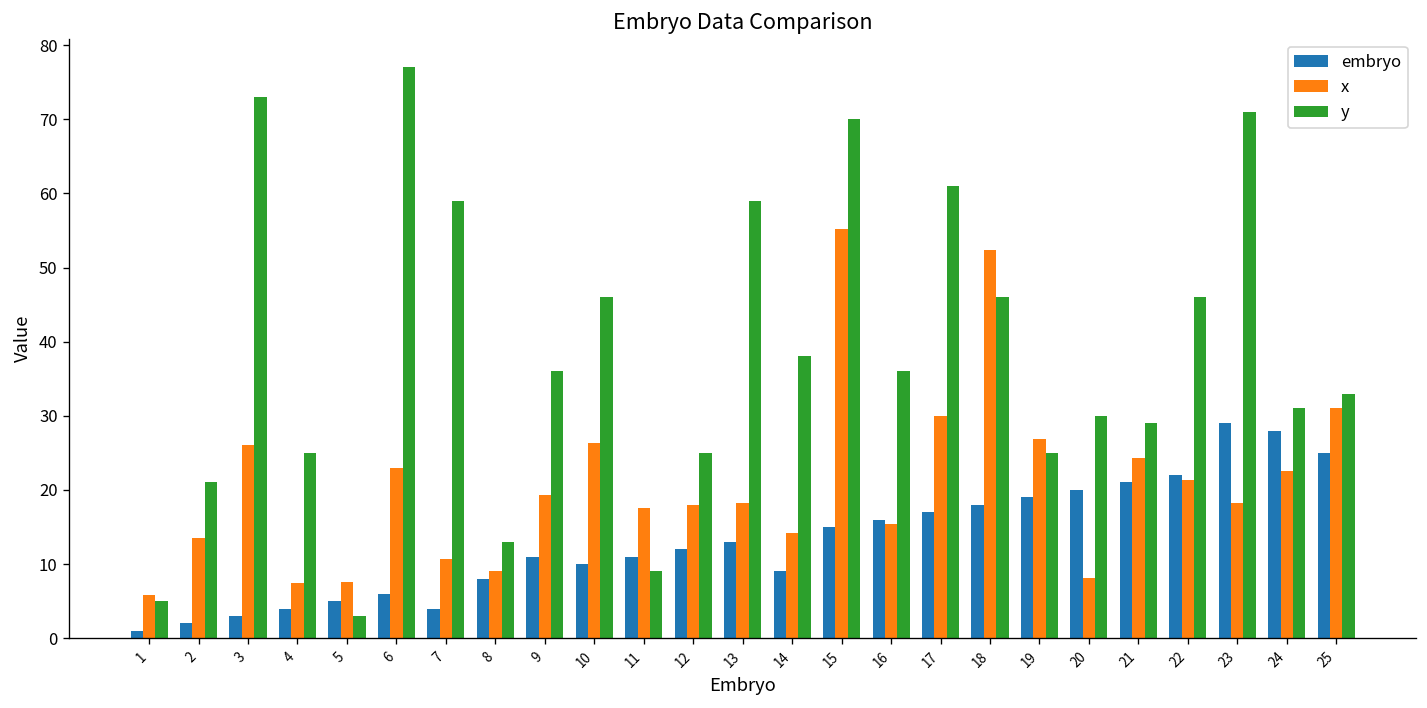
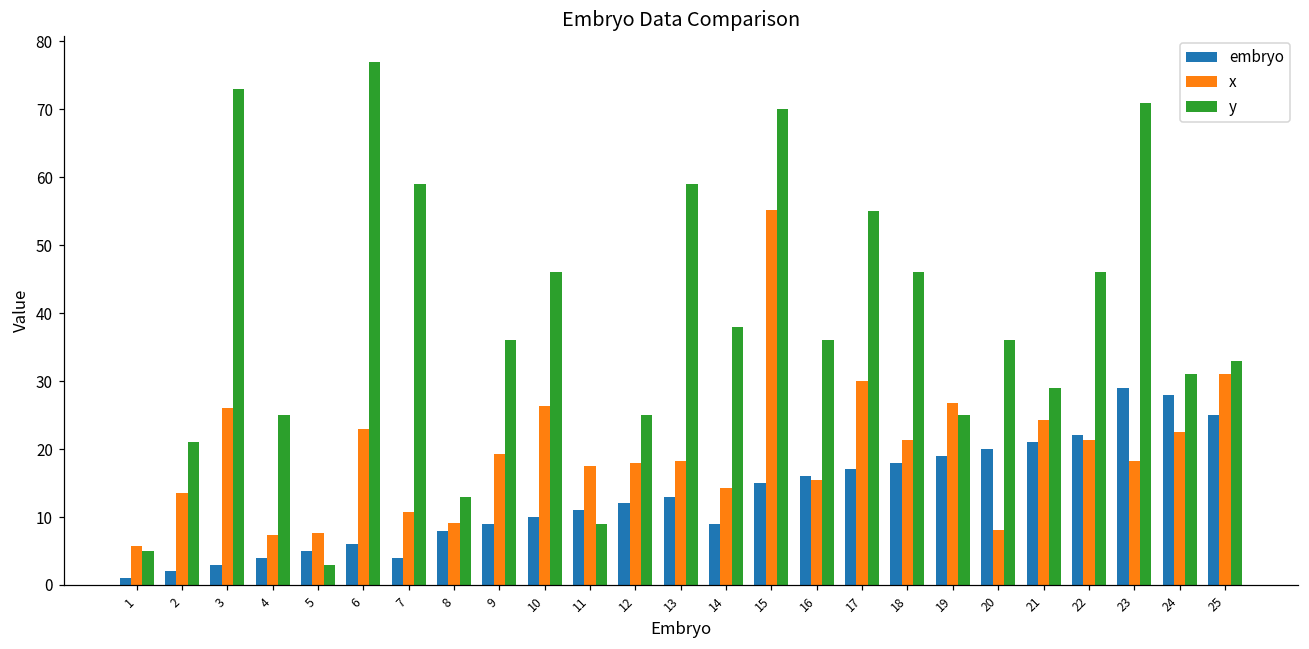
embryo, 9: 11 -> 9
y, 17: 61 -> 55
x, 18: 52 -> 21
y, 20: 30 -> 36
